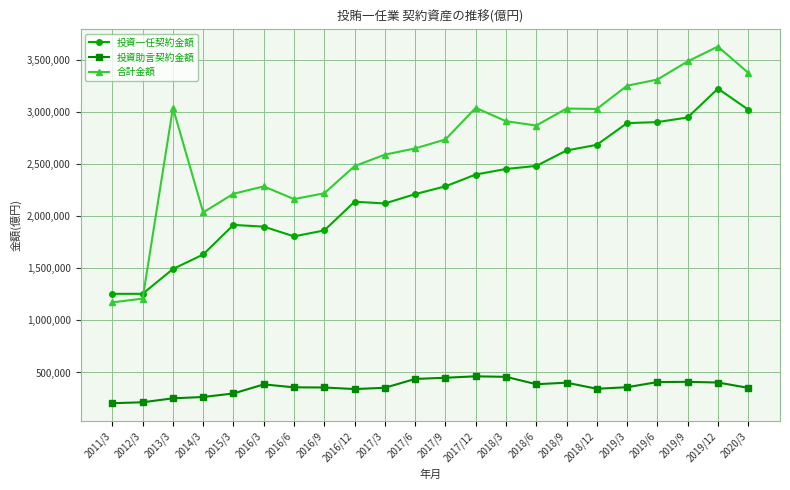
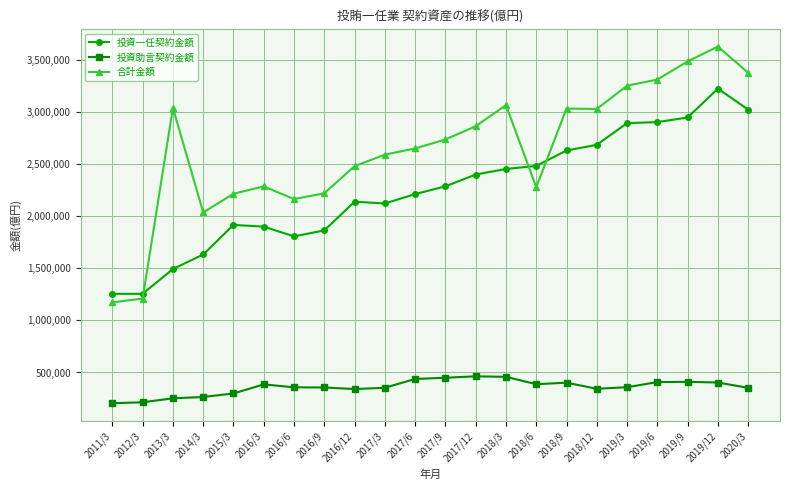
合計金額, 2017/12: 3,040,000 -> 2,860,000
合計金額, 2018/3: 2,910,000 -> 3,060,000
合計金額, 2018/6: 2,870,000 -> 2,280,000
